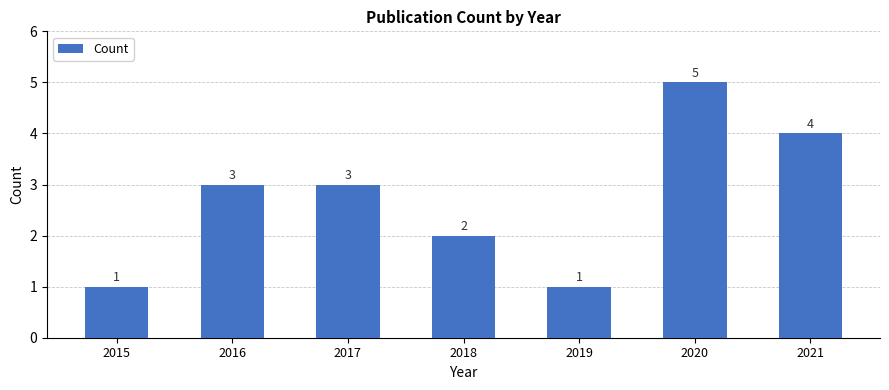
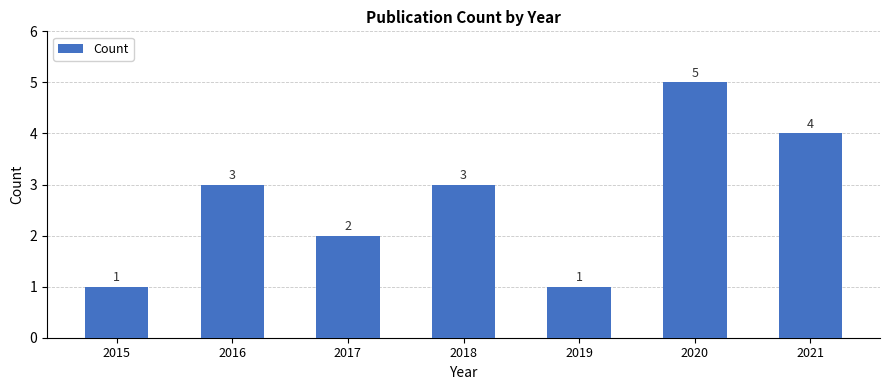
2017: 3 -> 2
2018: 2 -> 3
